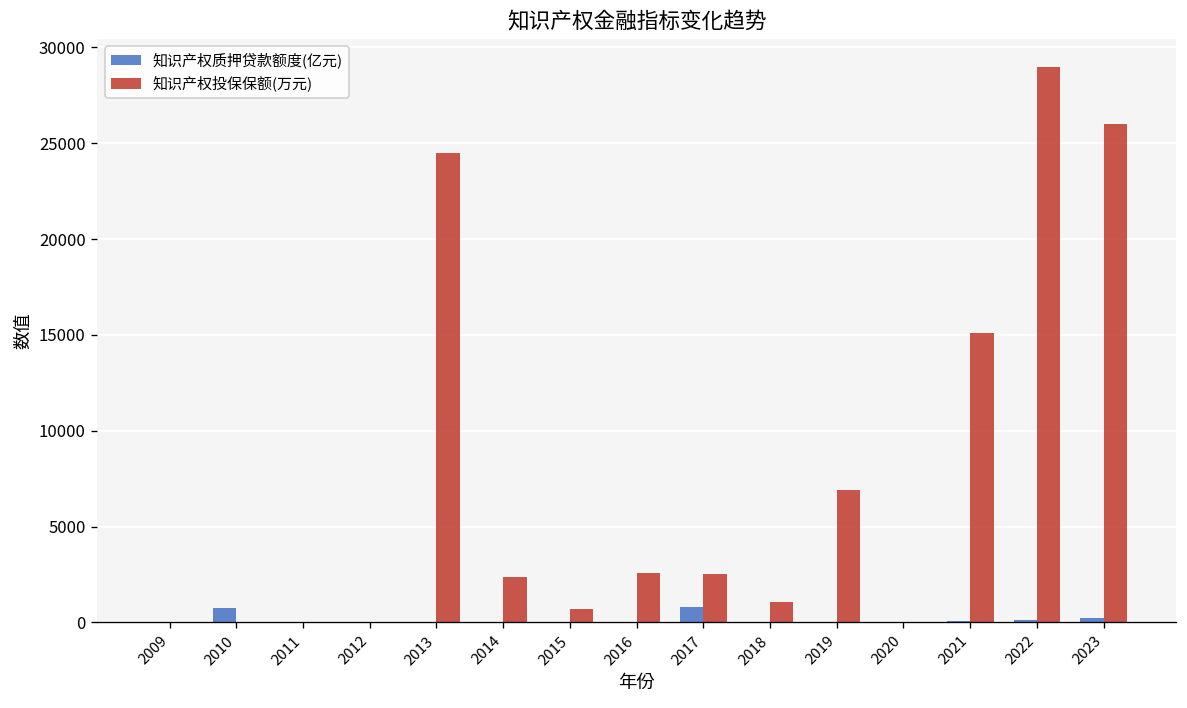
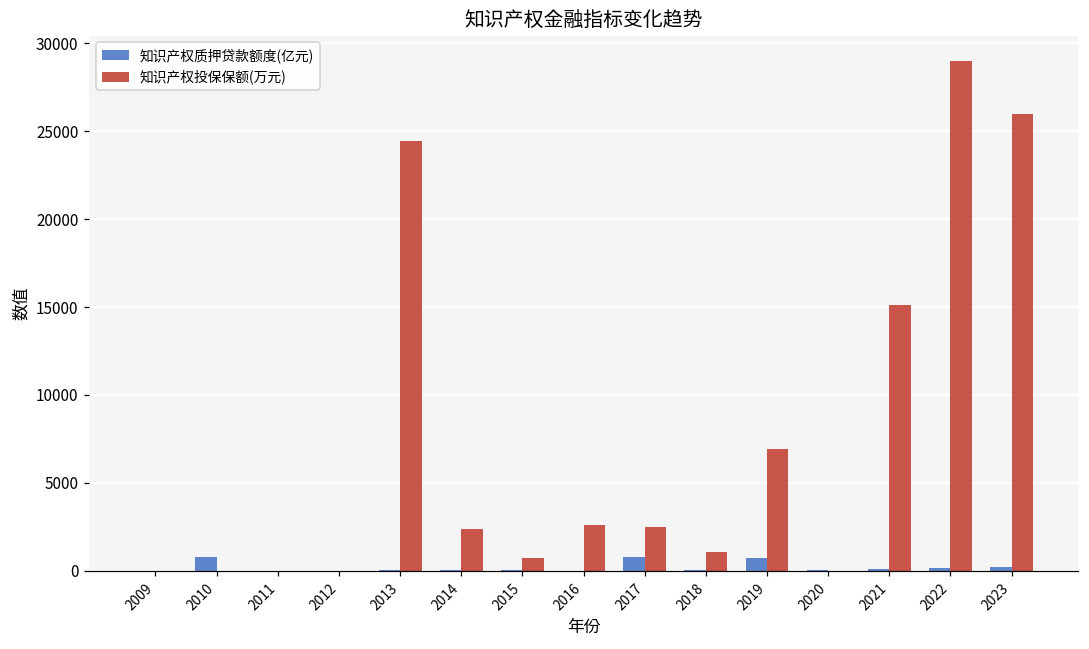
知识产权质押贷款额度(亿元), 2019: 0 -> 700
